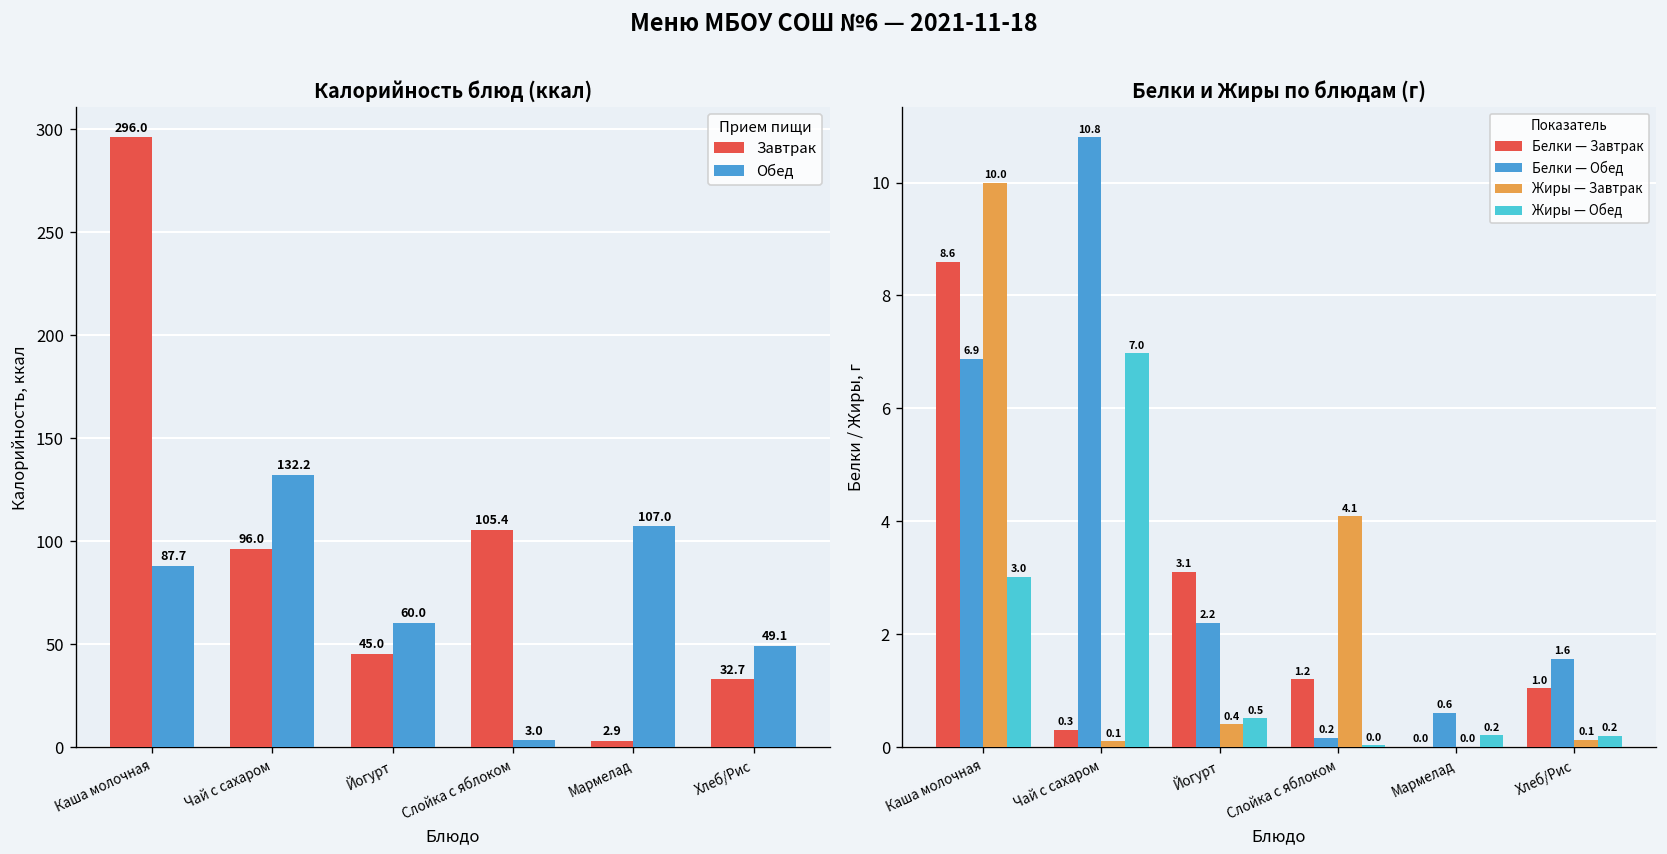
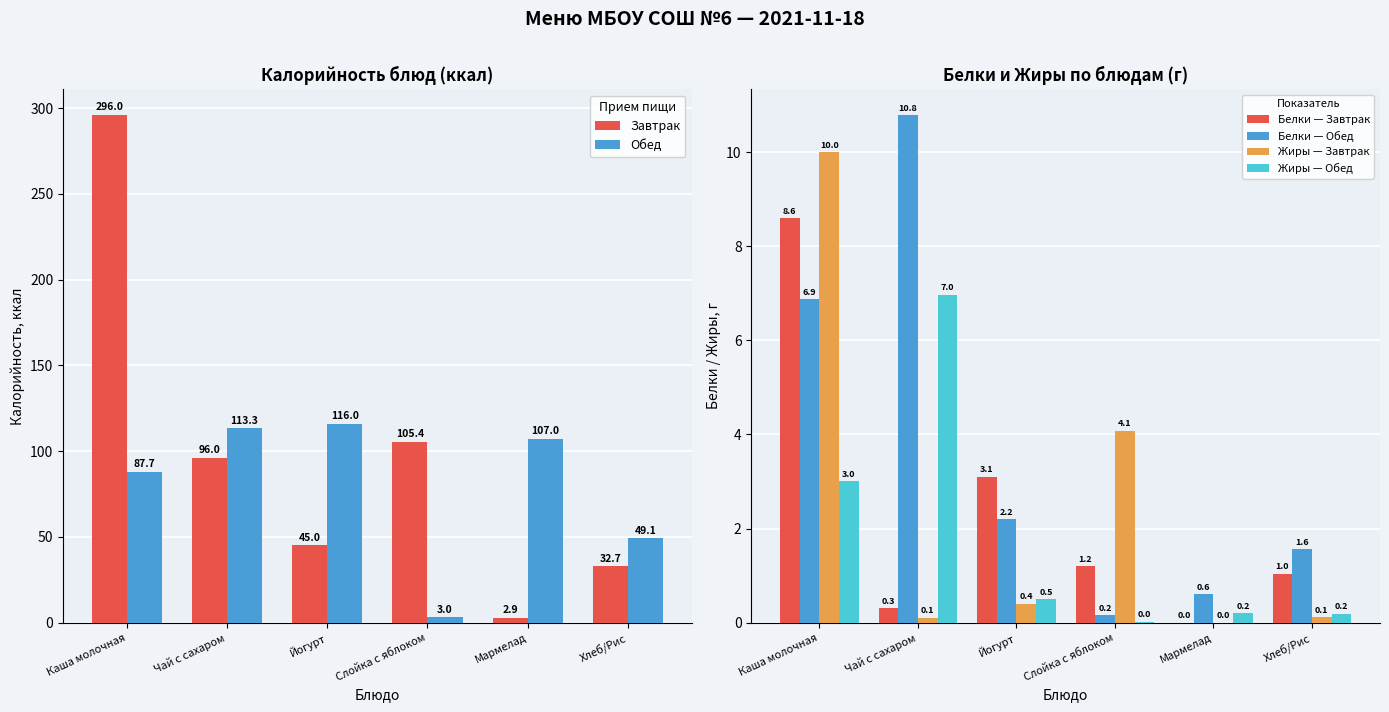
Калорийность блюд (ккал), Обед, Чай с сахаром: 132.2 -> 113.3
Калорийность блюд (ккал), Обед, Йогурт: 60.0 -> 116.0
